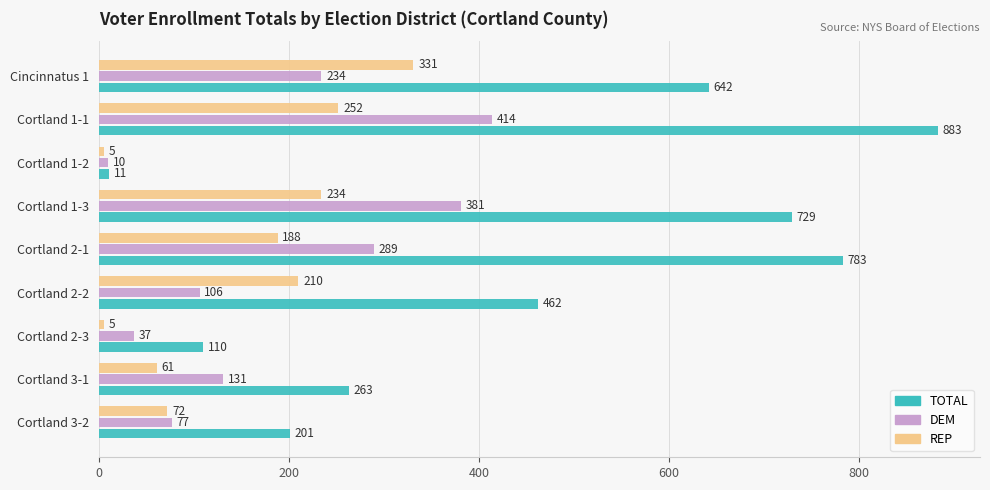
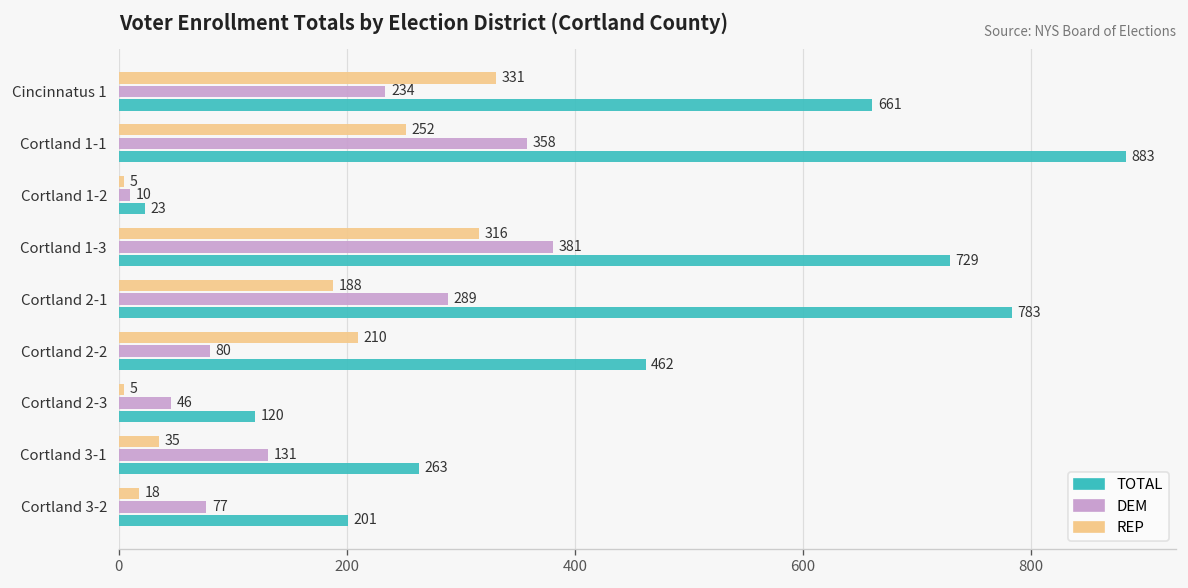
TOTAL, Cincinnatus 1: 642 -> 661
DEM, Cortland 1-1: 414 -> 358
TOTAL, Cortland 1-2: 11 -> 23
REP, Cortland 1-3: 234 -> 316
DEM, Cortland 2-2: 106 -> 80
DEM, Cortland 2-3: 37 -> 46
TOTAL, Cortland 2-3: 110 -> 120
REP, Cortland 3-1: 61 -> 35
REP, Cortland 3-2: 72 -> 18
